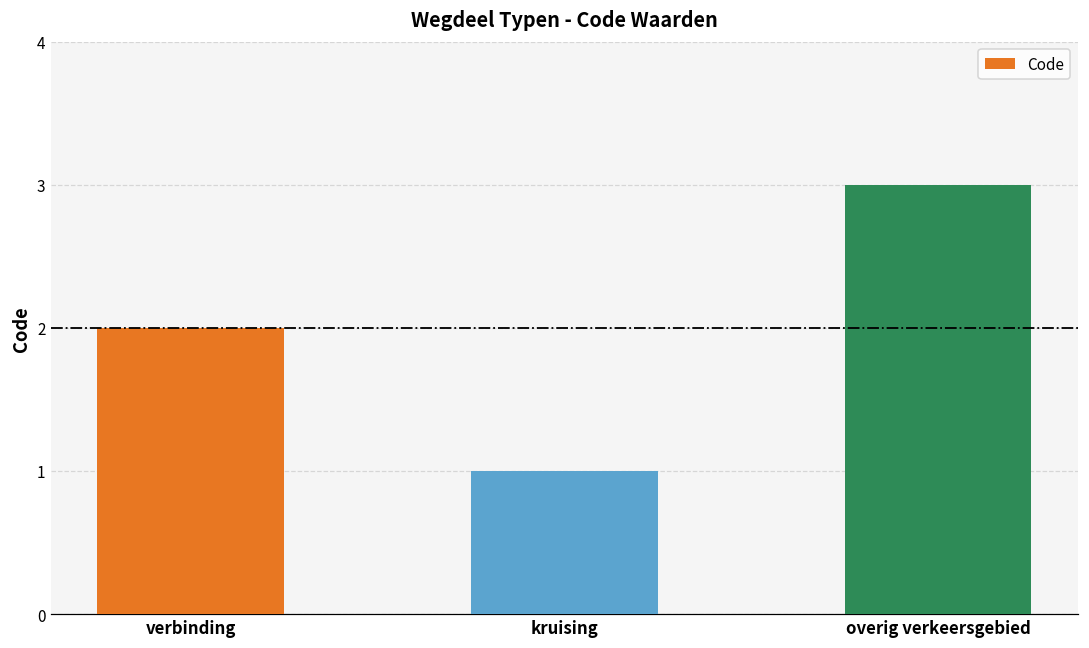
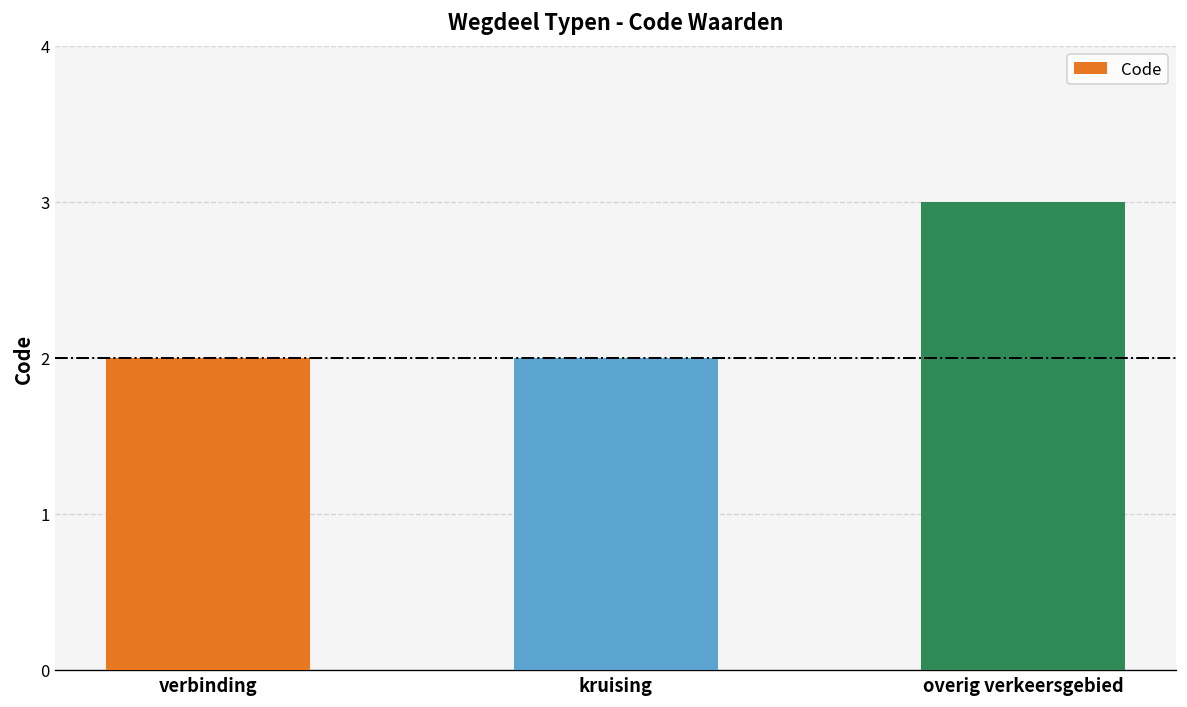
kruising: 1 -> 2
